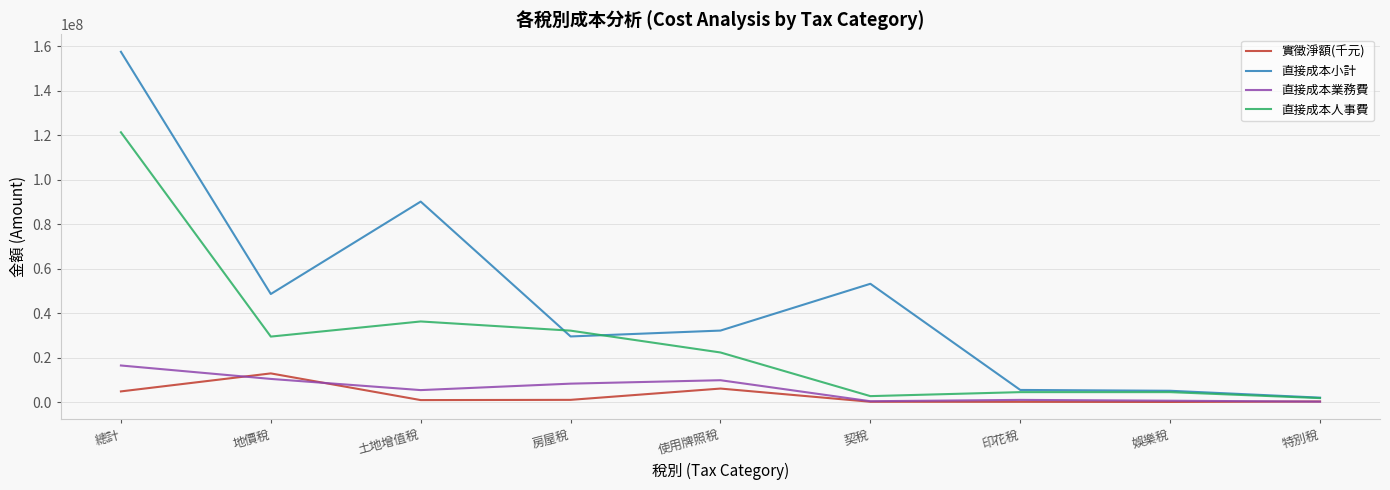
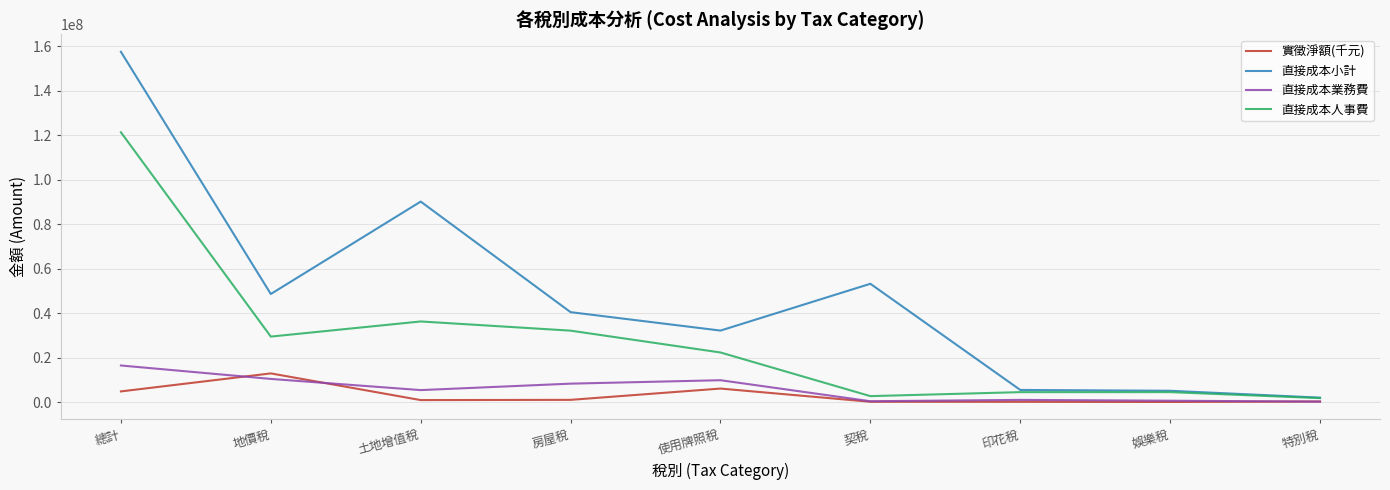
直接成本小計, 房屋稅: 30000000 -> 40000000
